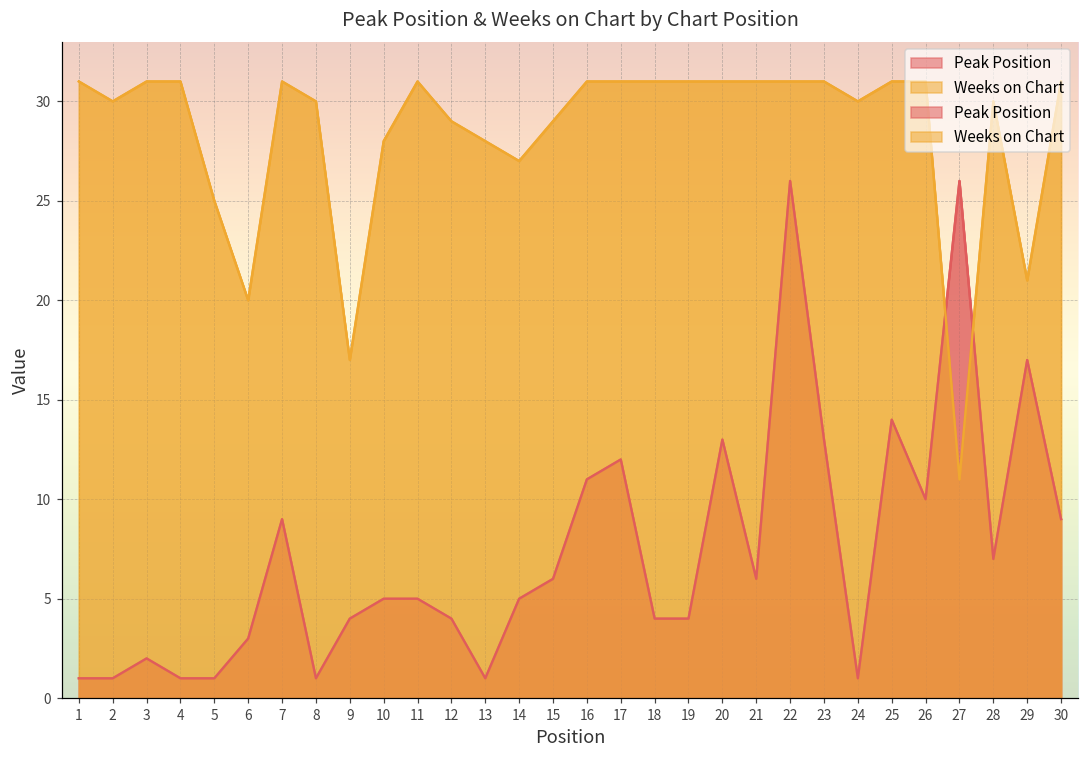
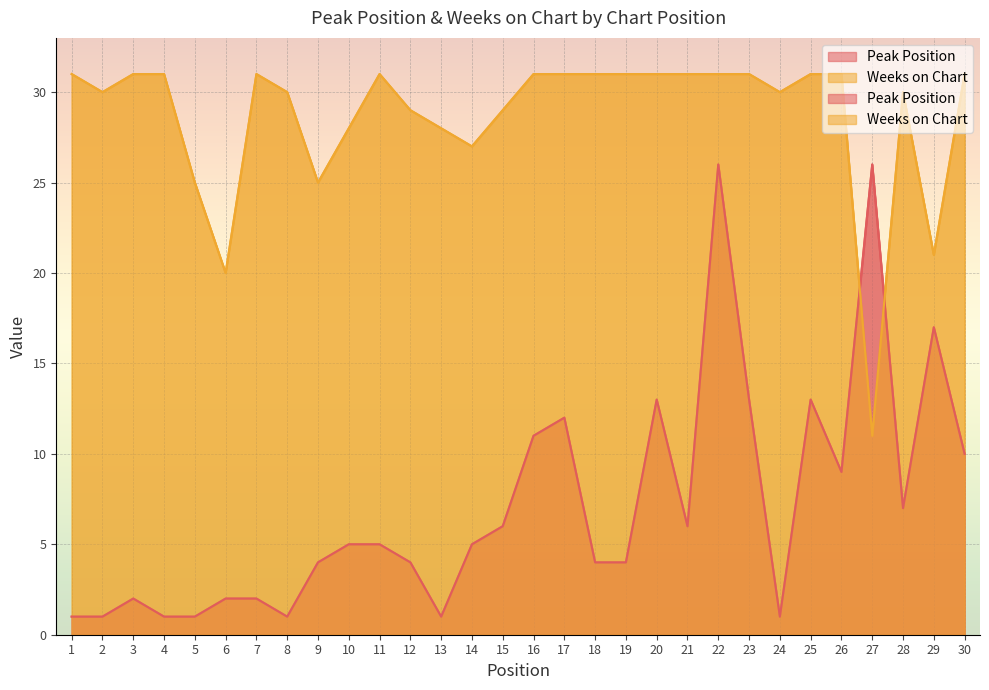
Peak Position, 6: 3 -> 2
Peak Position, 7: 9 -> 2
Weeks on Chart, 9: 17 -> 25
Peak Position, 25: 14 -> 13
Peak Position, 26: 10 -> 9
Peak Position, 30: 9 -> 10
